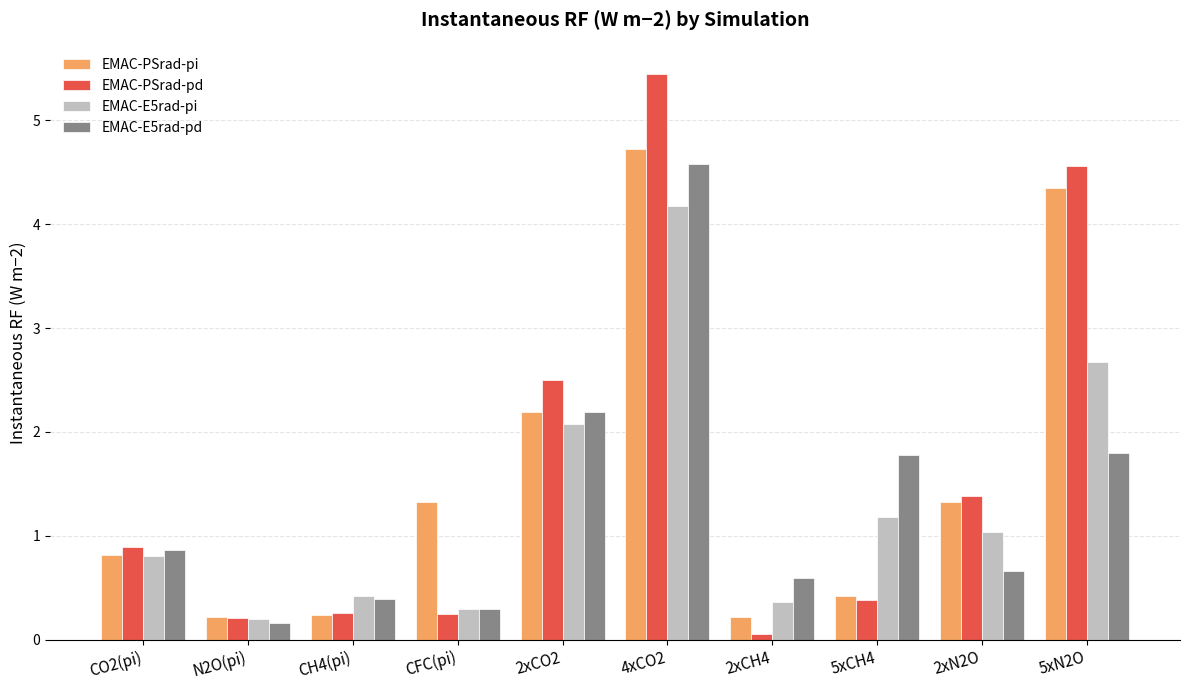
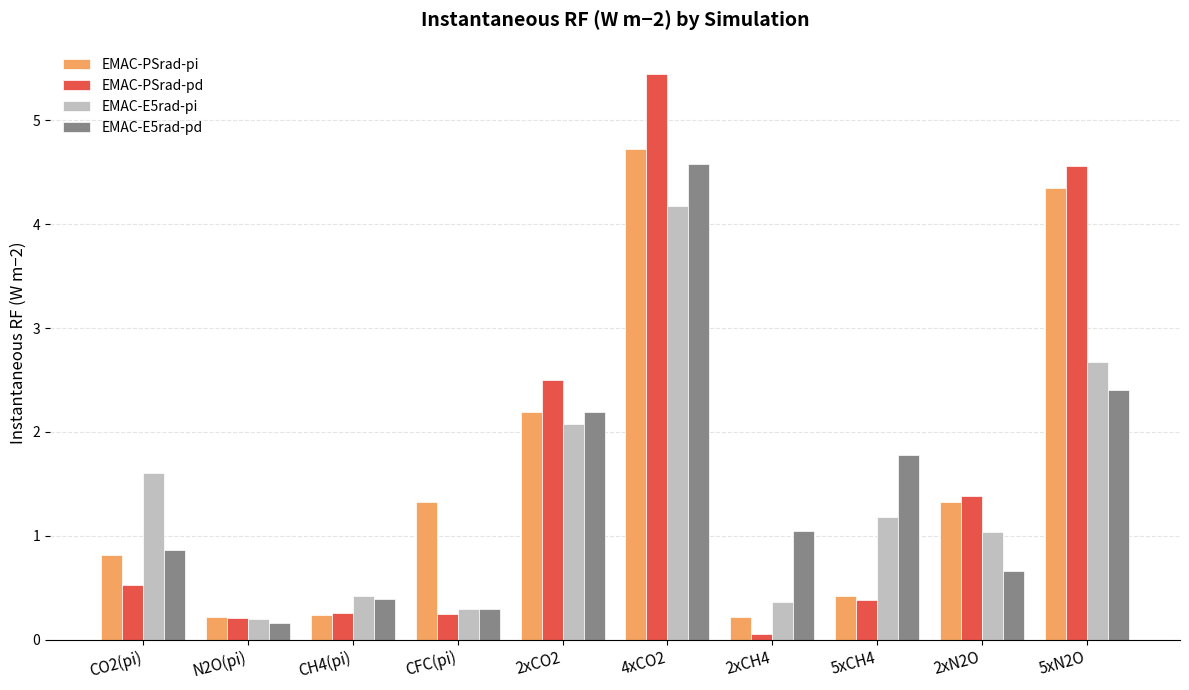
EMAC-PSrad-pd, CO2(pi): 0.89 -> 0.53
EMAC-E5rad-pi, CO2(pi): 0.8 -> 1.6
EMAC-E5rad-pd, 2xCH4: 0.59 -> 1.05
EMAC-E5rad-pd, 5xN2O: 1.8 -> 2.4
